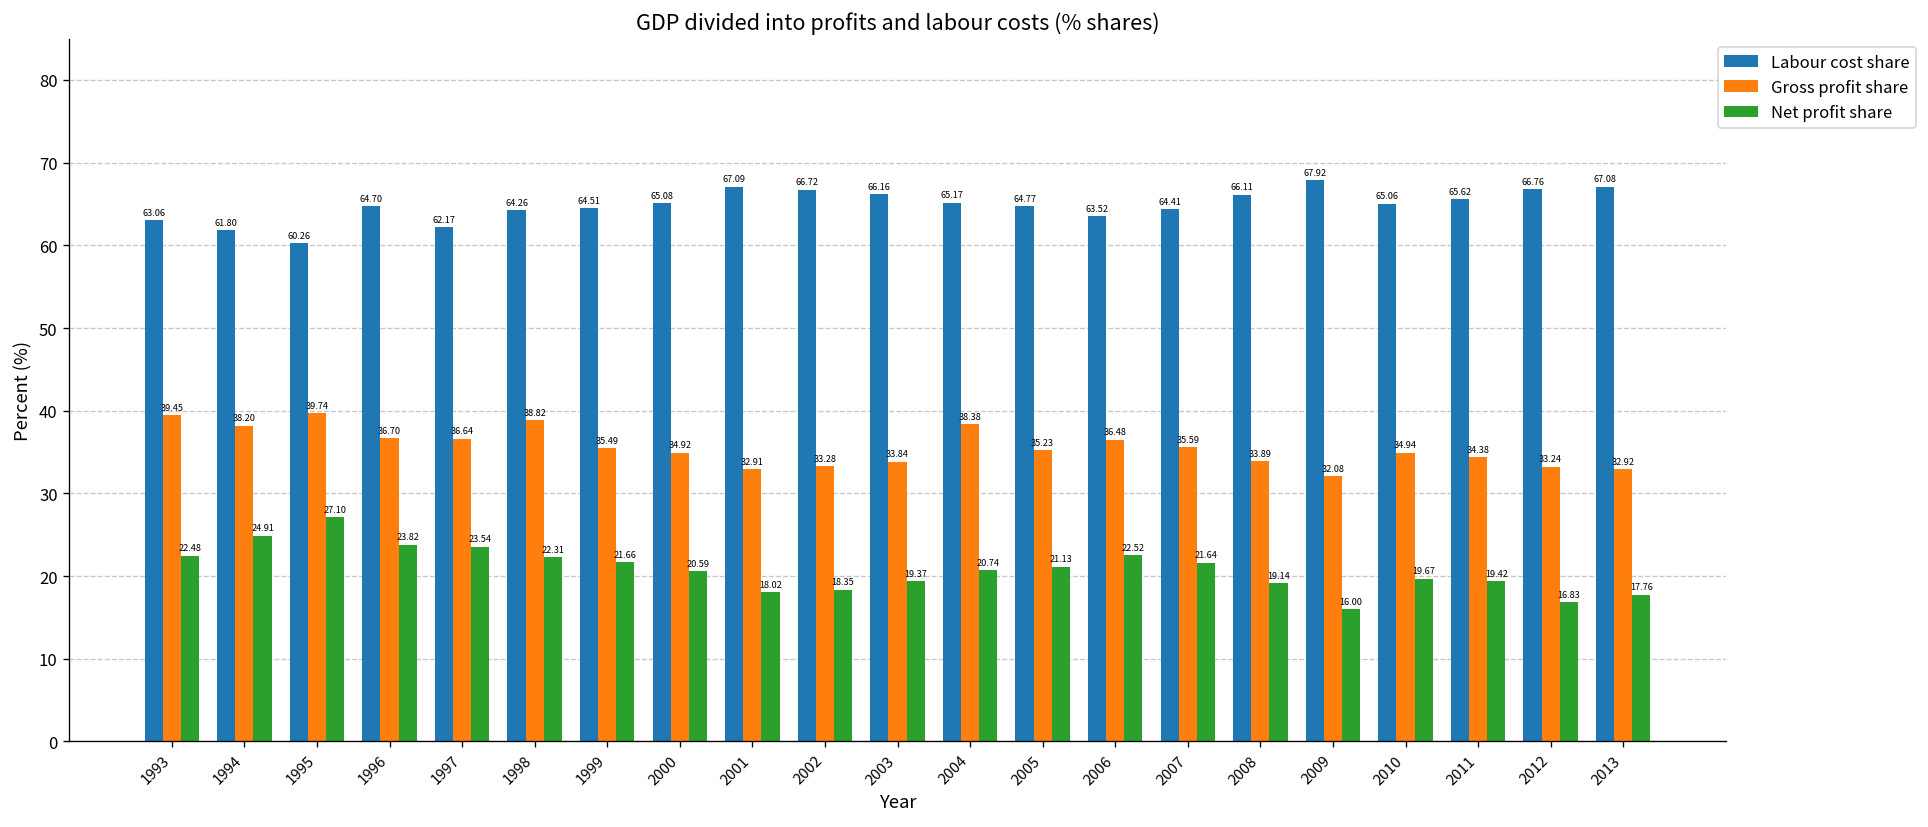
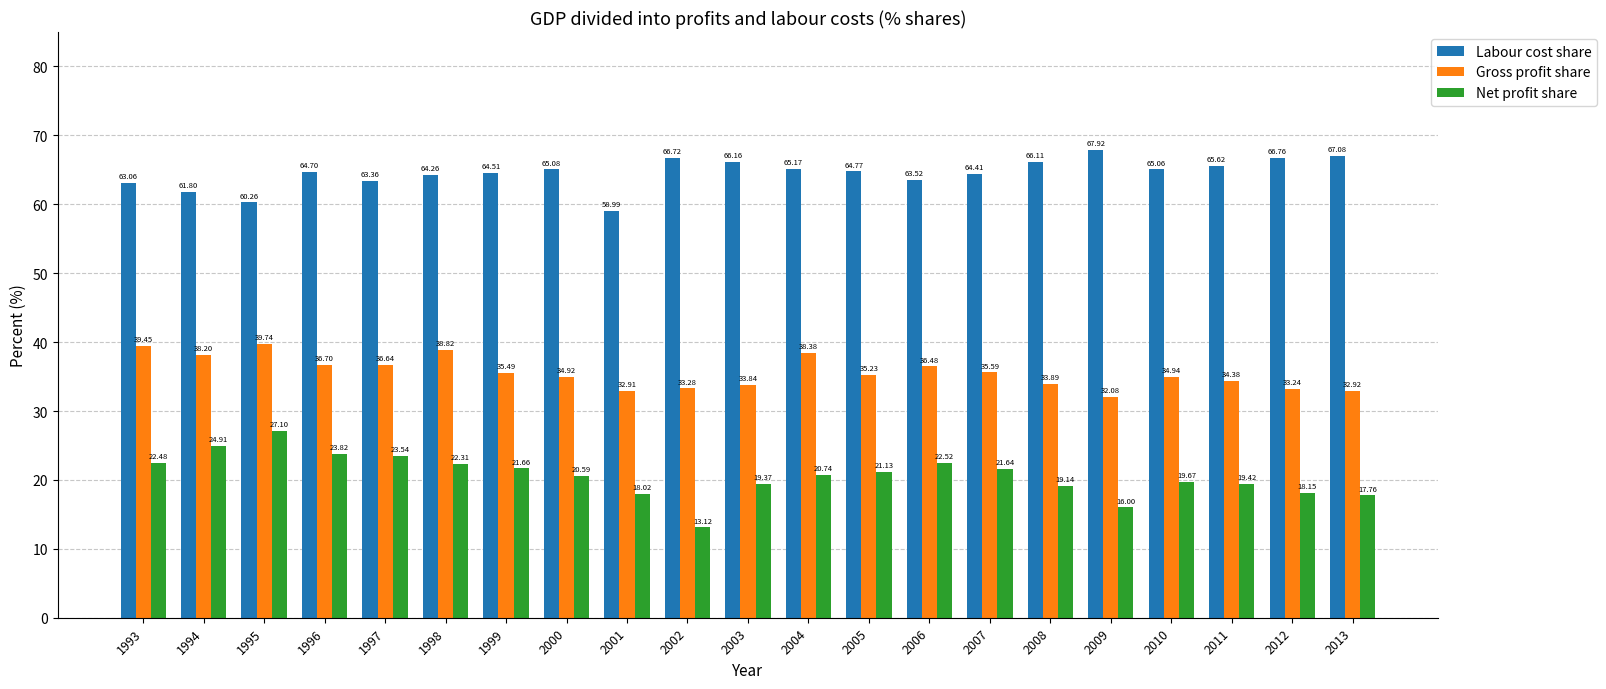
Labour cost share, 1997: 62.17 -> 63.36
Labour cost share, 2001: 67.09 -> 58.99
Net profit share, 2002: 18.35 -> 13.12
Net profit share, 2012: 16.83 -> 18.15
